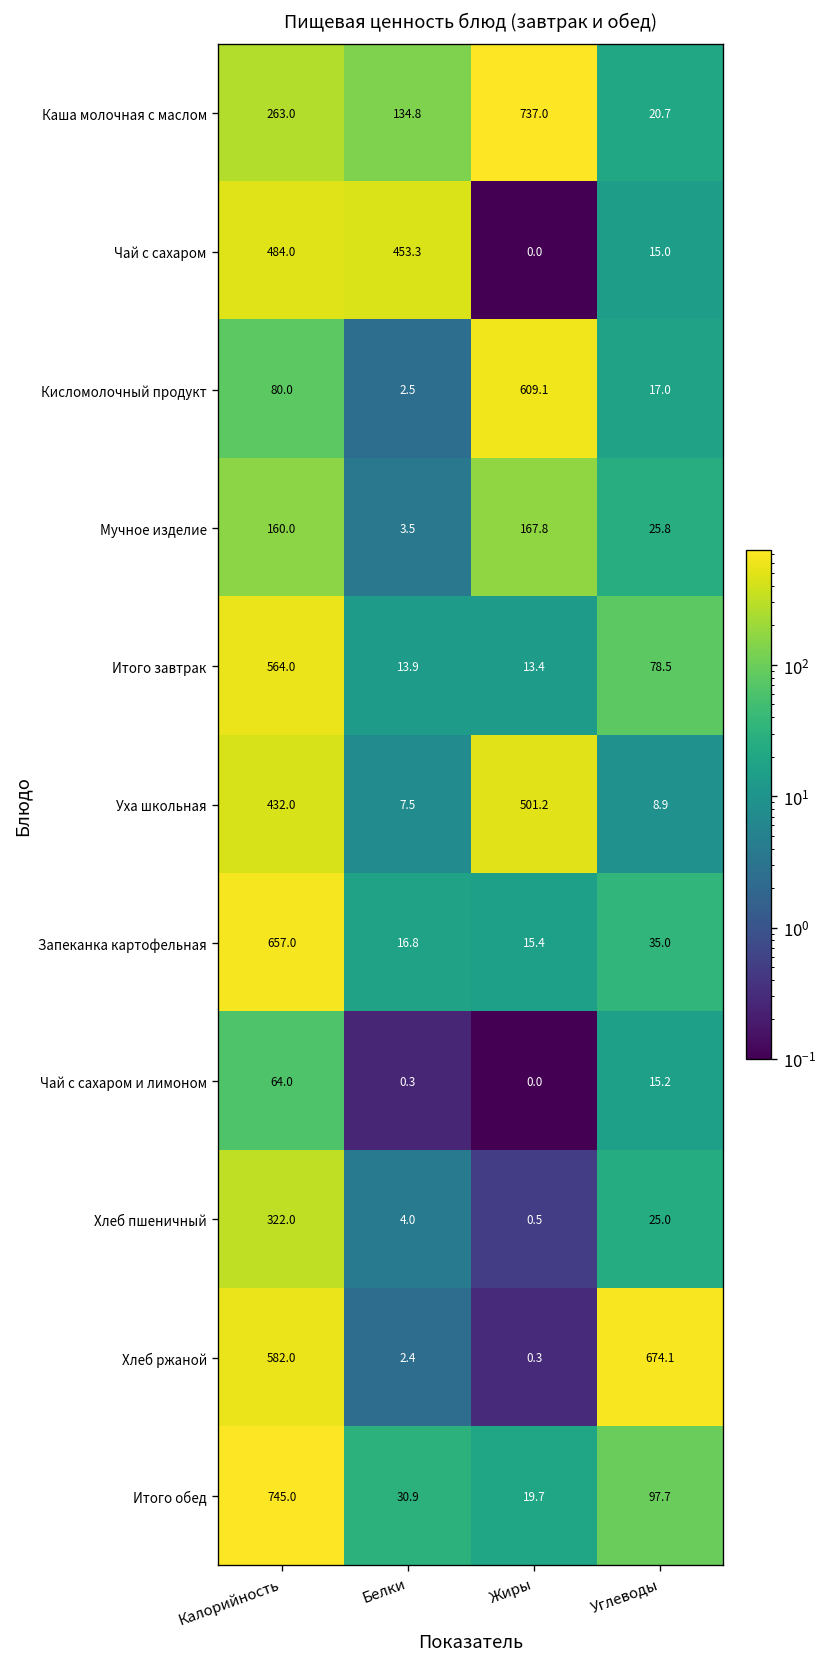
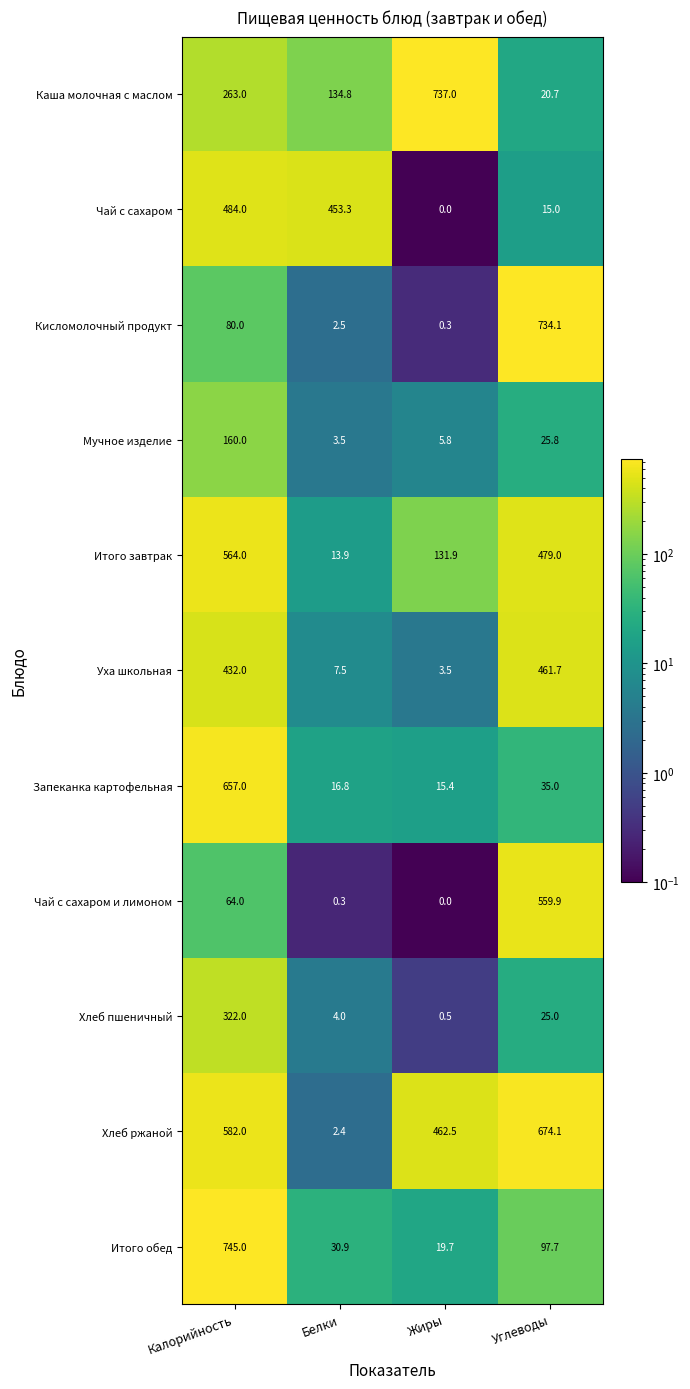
Кисломолочный продукт, Жиры: 609.1 -> 0.3
Кисломолочный продукт, Углеводы: 17.0 -> 734.1
Мучное изделие, Жиры: 167.8 -> 5.8
Итого завтрак, Жиры: 13.4 -> 131.9
Итого завтрак, Углеводы: 78.5 -> 479.0
Уха школьная, Жиры: 501.2 -> 3.5
Уха школьная, Углеводы: 8.9 -> 461.7
Чай с сахаром и лимоном, Углеводы: 15.2 -> 559.9
Хлеб ржаной, Жиры: 0.3 -> 462.5
